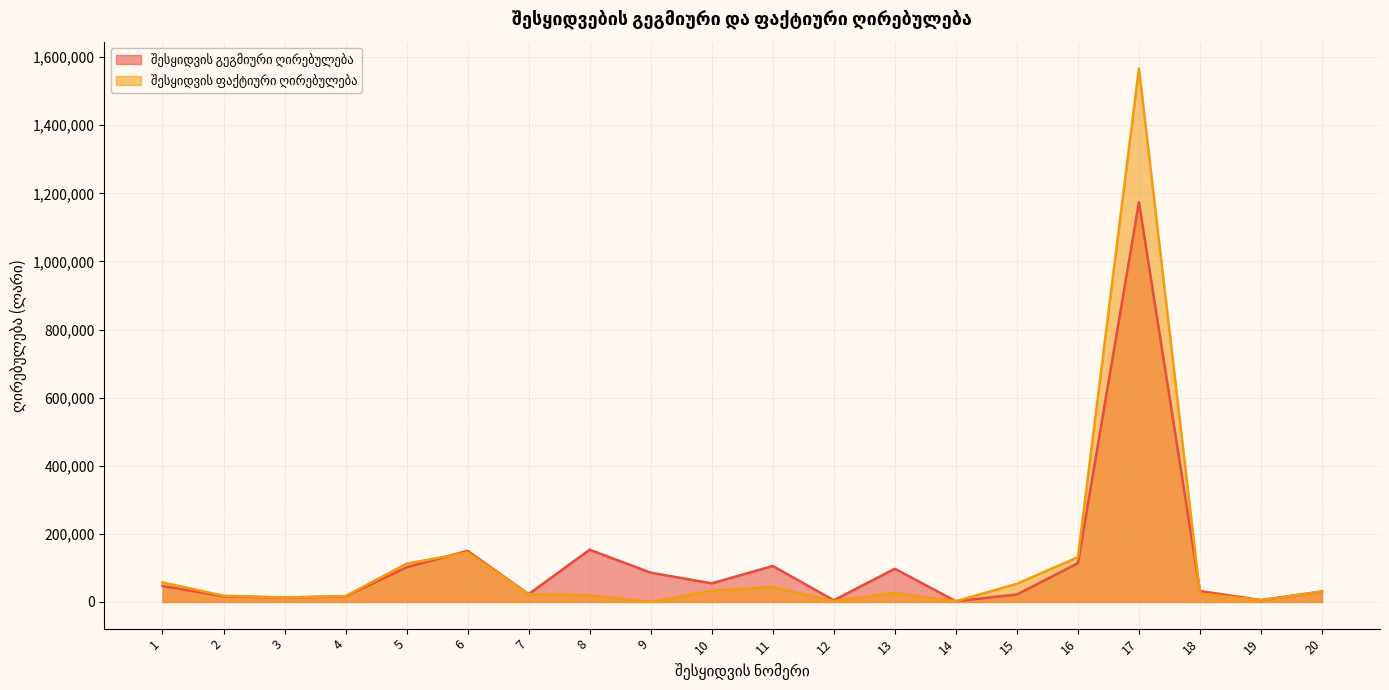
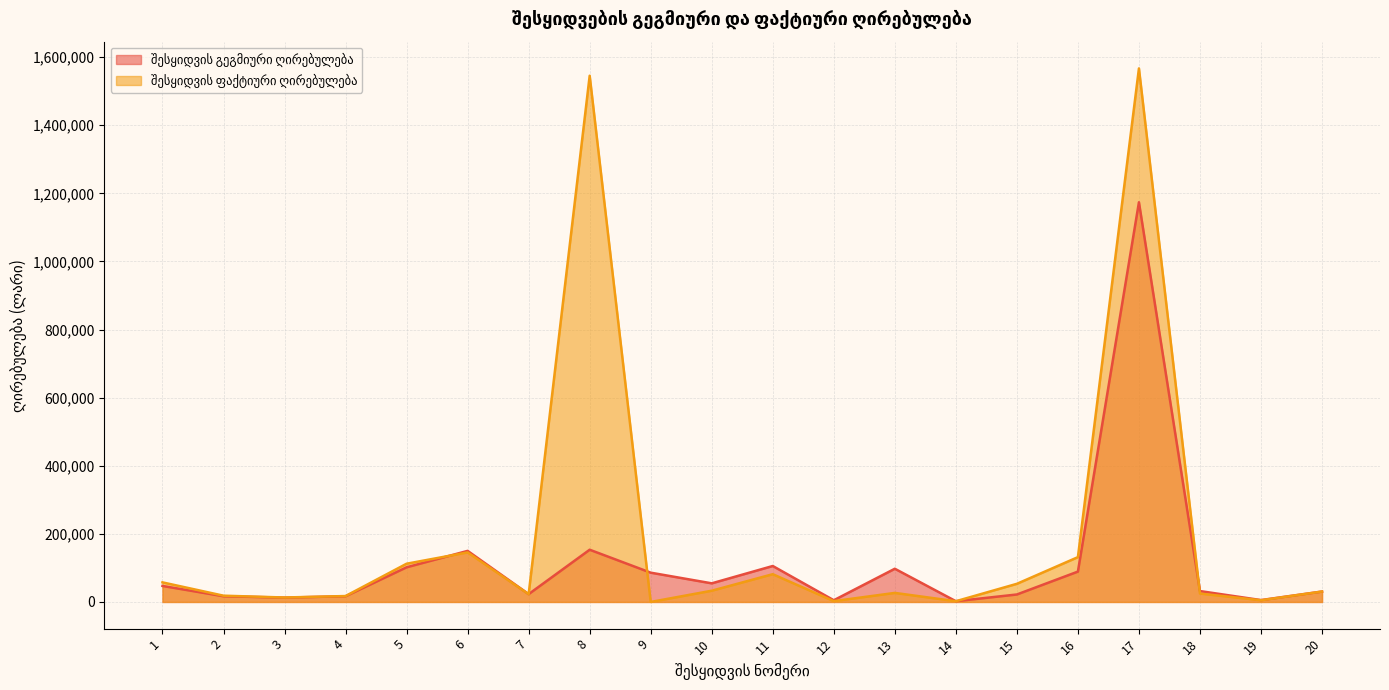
შესყიდვის ფაქტიური ღირებულება, 8: 20,000 -> 1,550,000
შესყიდვის ფაქტიური ღირებულება, 11: 40,000 -> 80,000
შესყიდვის გეგმიური ღირებულება, 16: 110,000 -> 90,000
